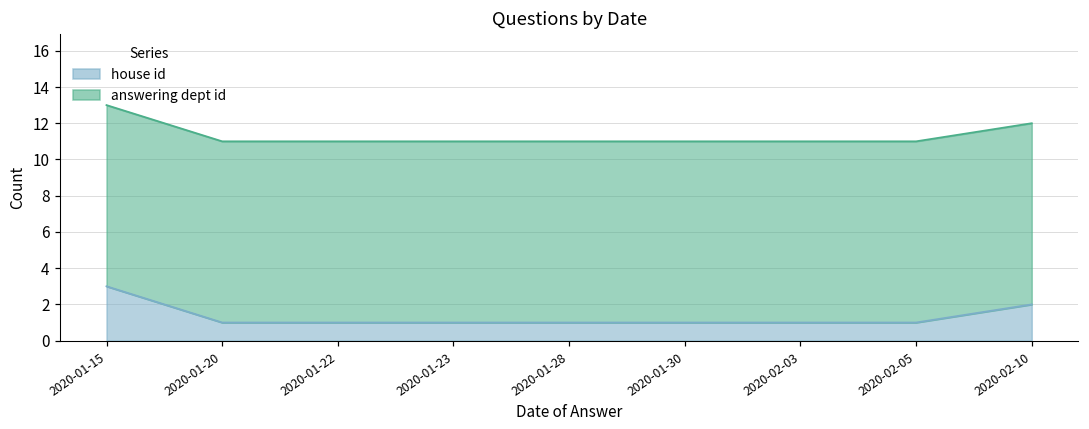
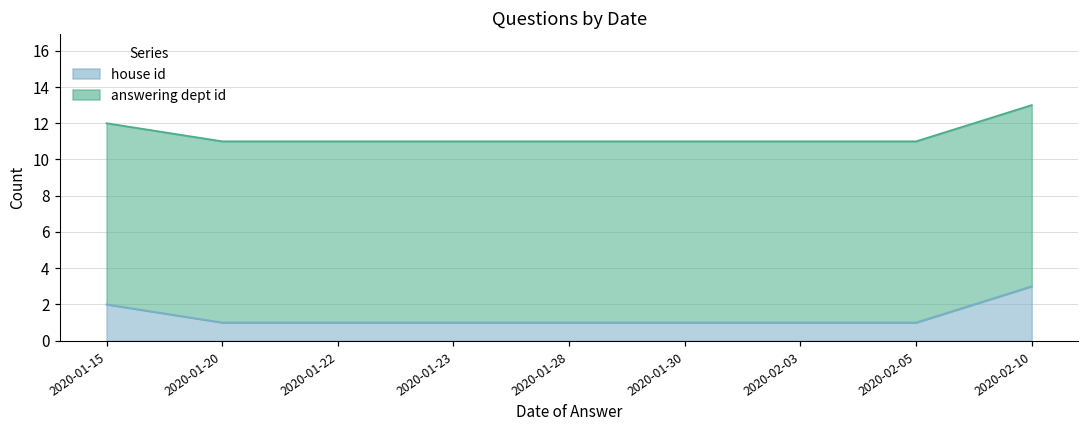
house id, 2020-01-15: 3 -> 2
house id, 2020-02-10: 2 -> 3
